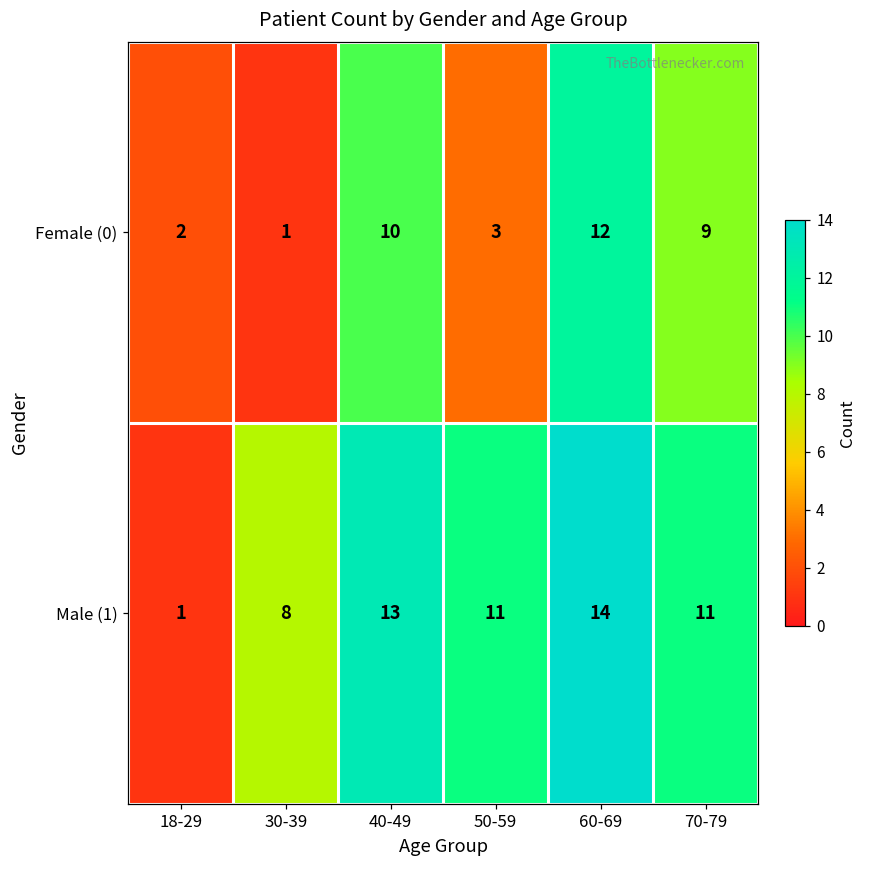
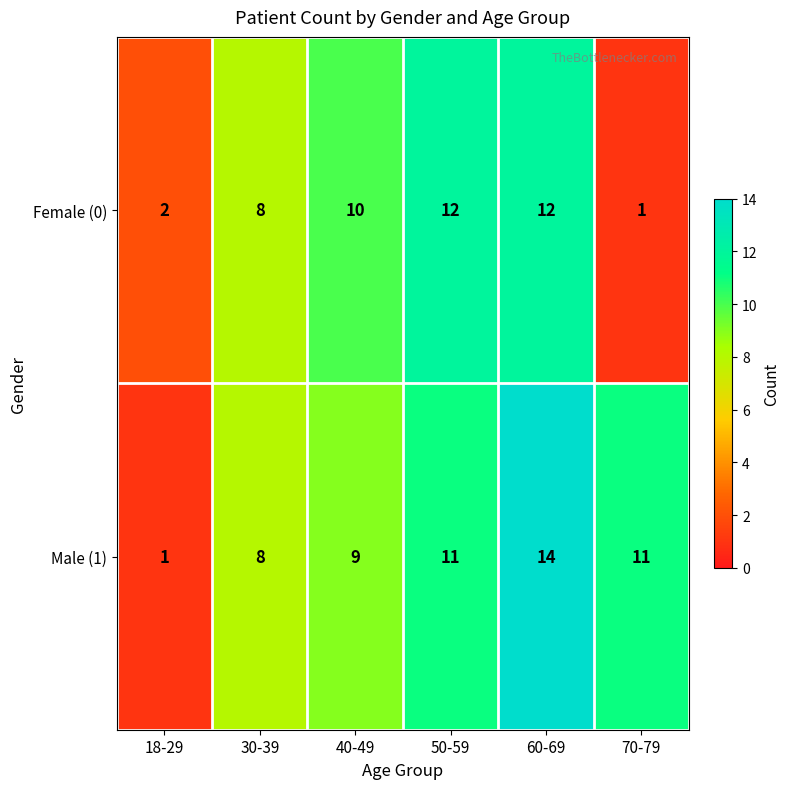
Female (0), 30-39: 1 -> 8
Female (0), 50-59: 3 -> 12
Female (0), 70-79: 9 -> 1
Male (1), 40-49: 13 -> 9
